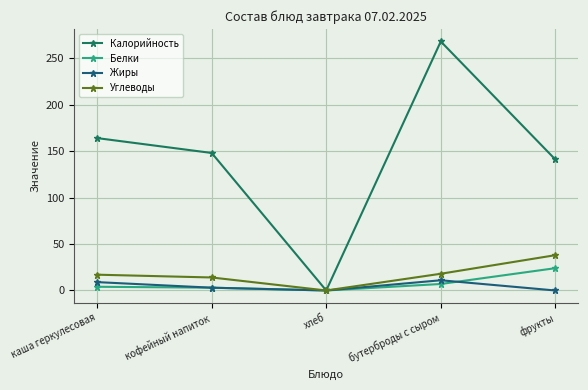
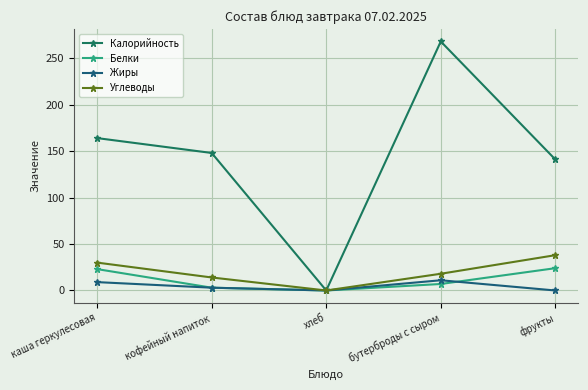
Белки, каша геркулесовая: 0 -> 20
Углеводы, каша геркулесовая: 20 -> 30
